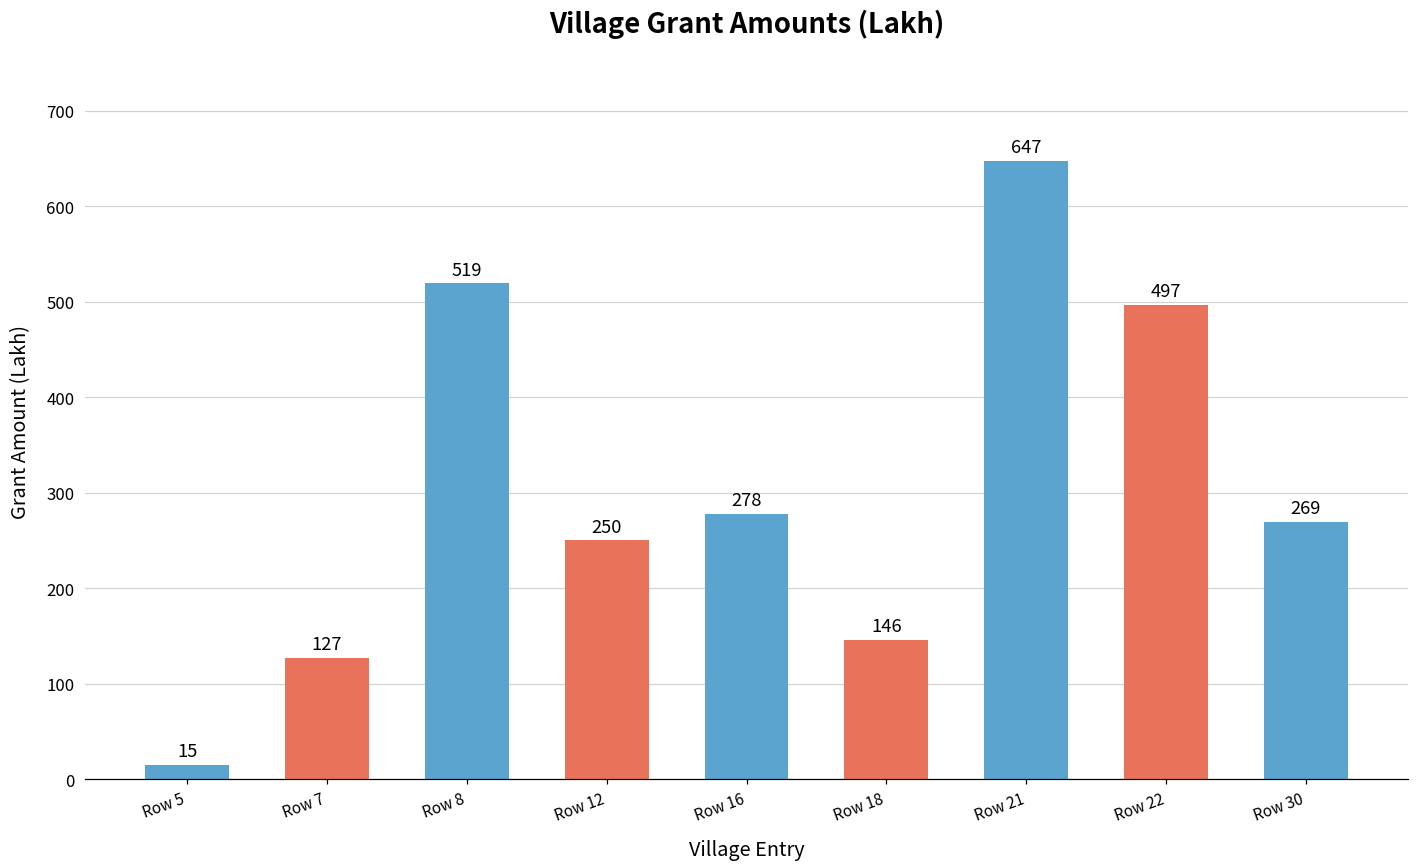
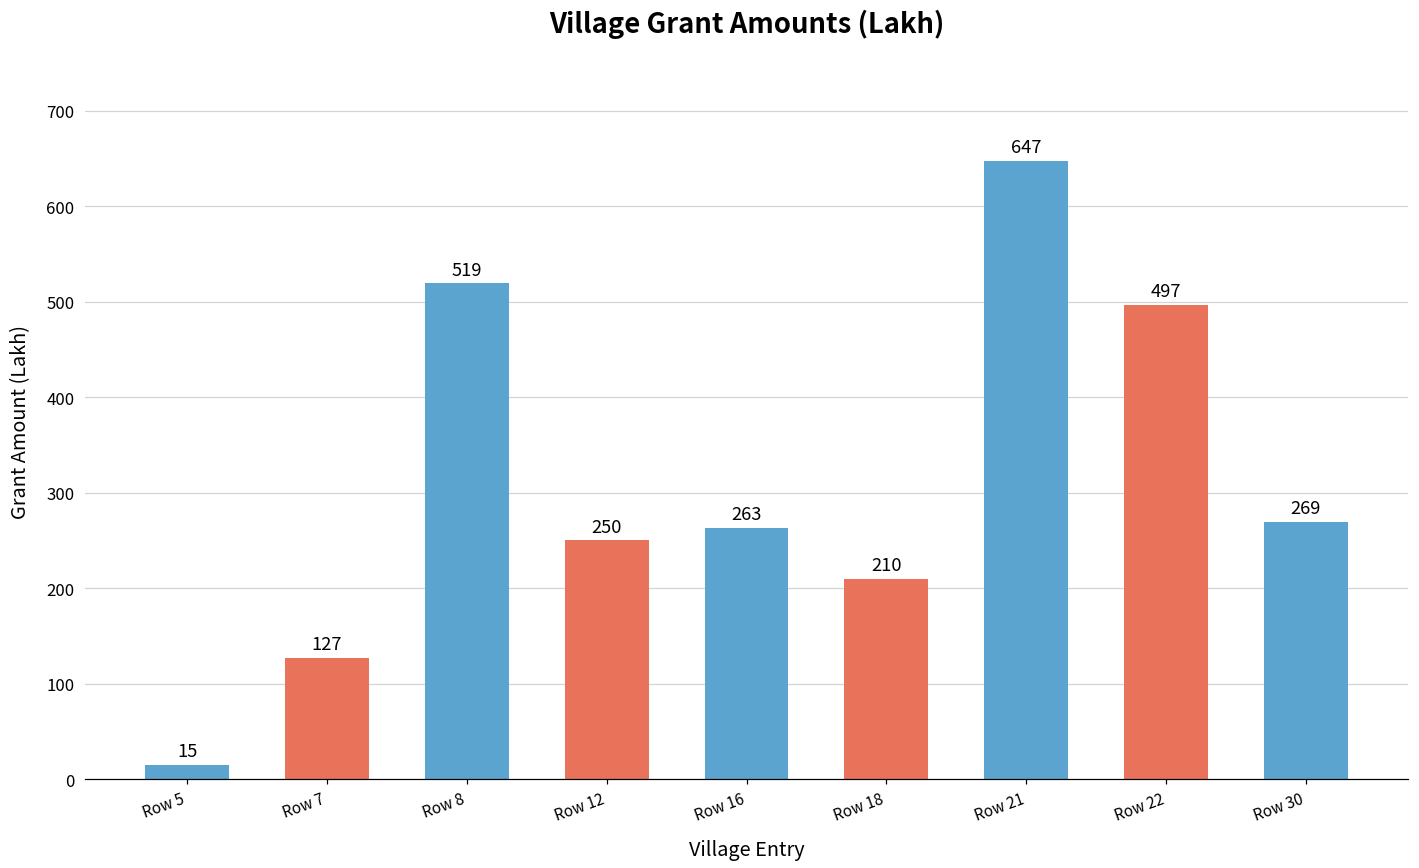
Row 16: 278 -> 263
Row 18: 146 -> 210
